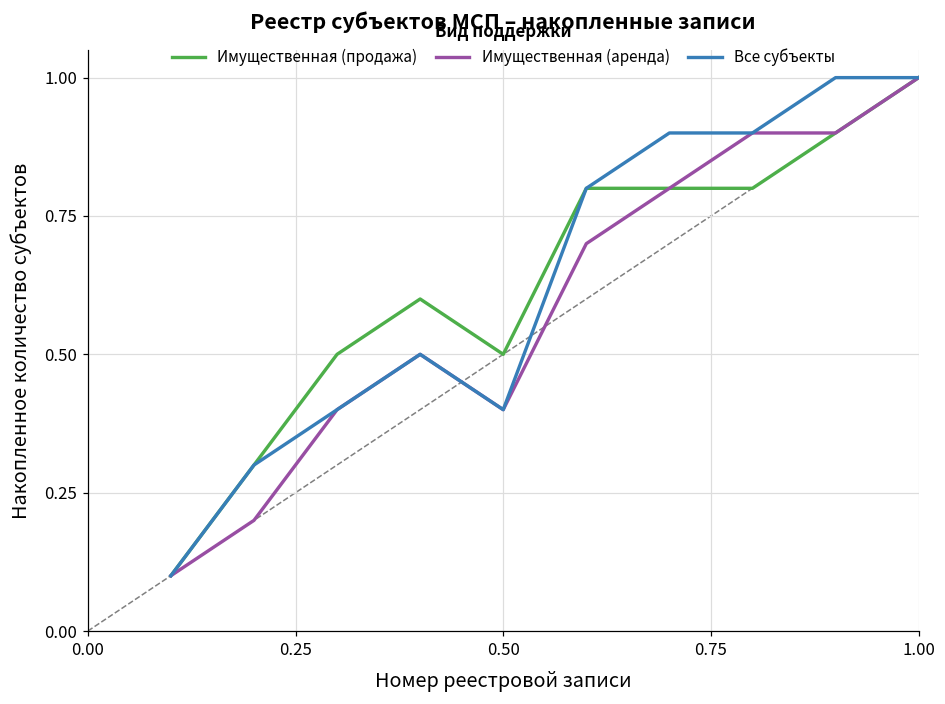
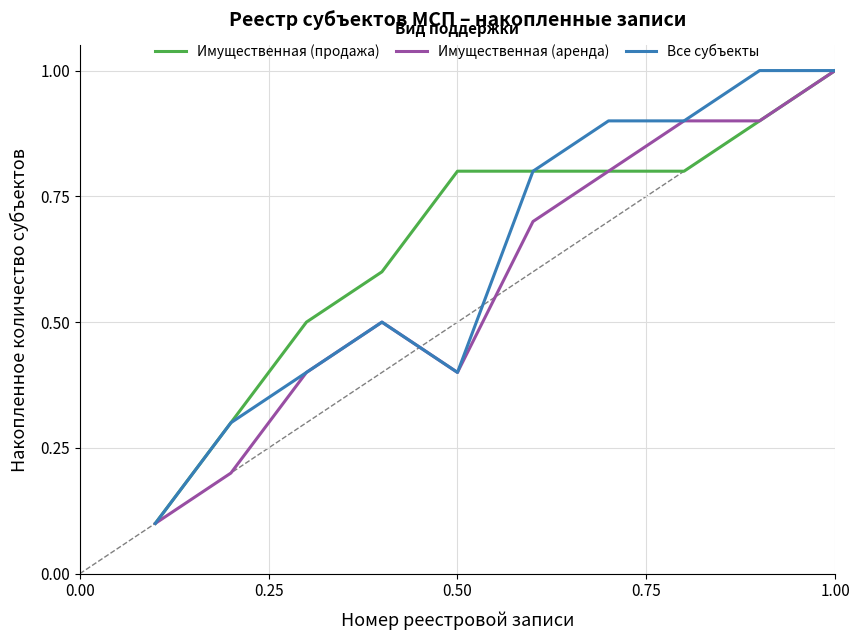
Имущественная (продажа), 0.50: 0.50 -> 0.80
